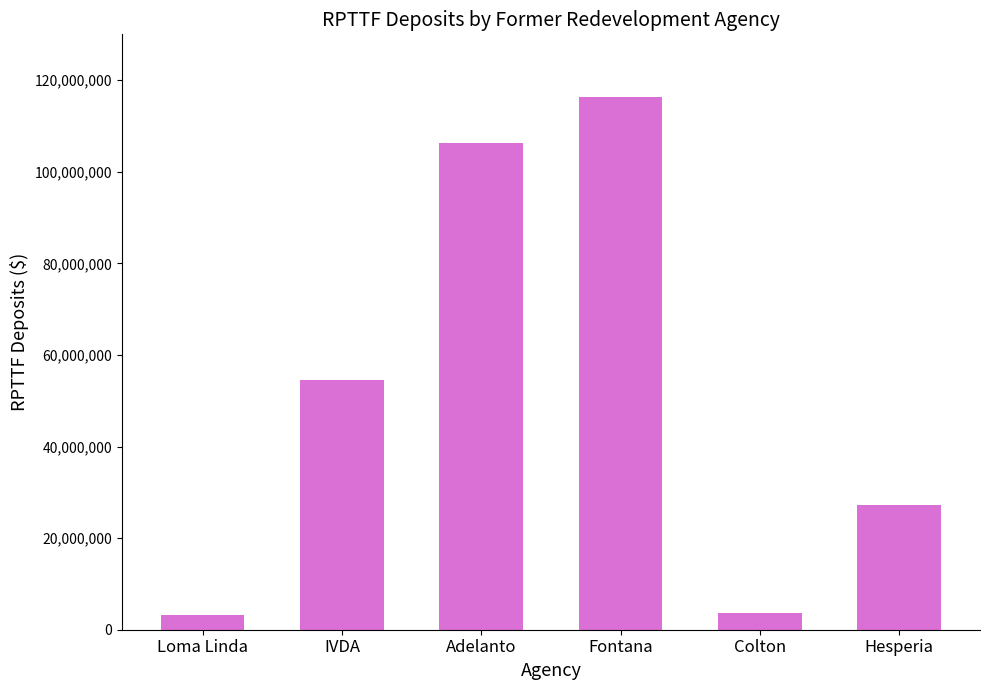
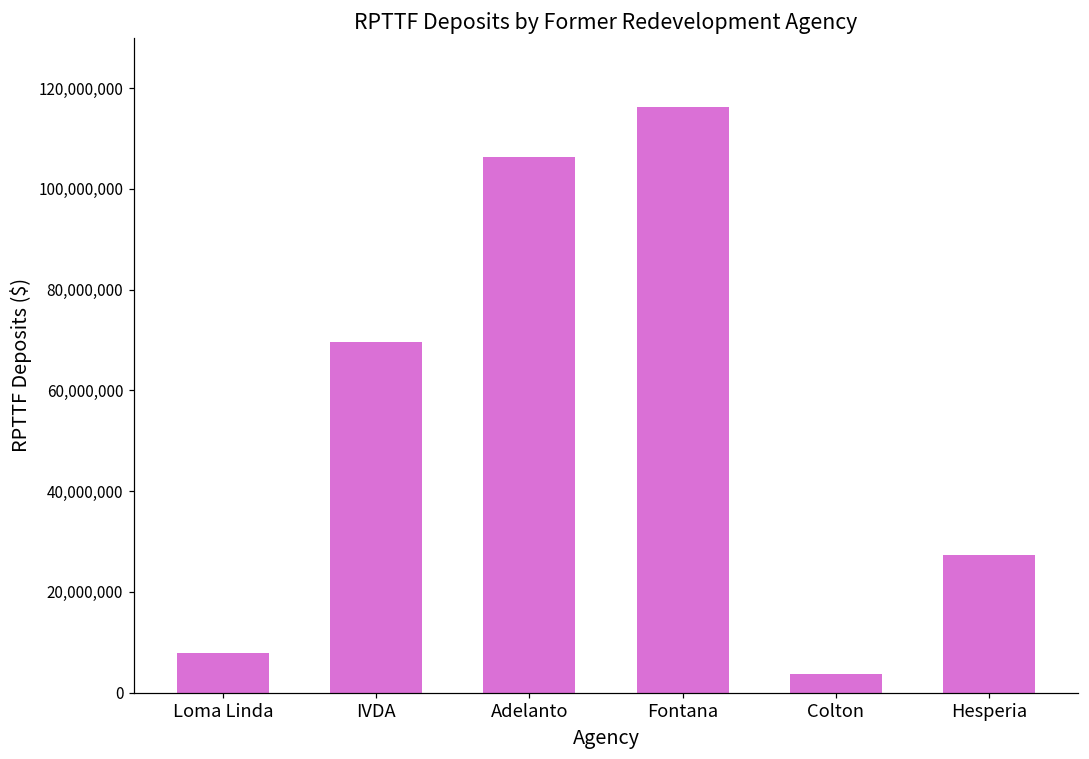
Loma Linda: 3,000,000 -> 8,000,000
IVDA: 55,000,000 -> 70,000,000
